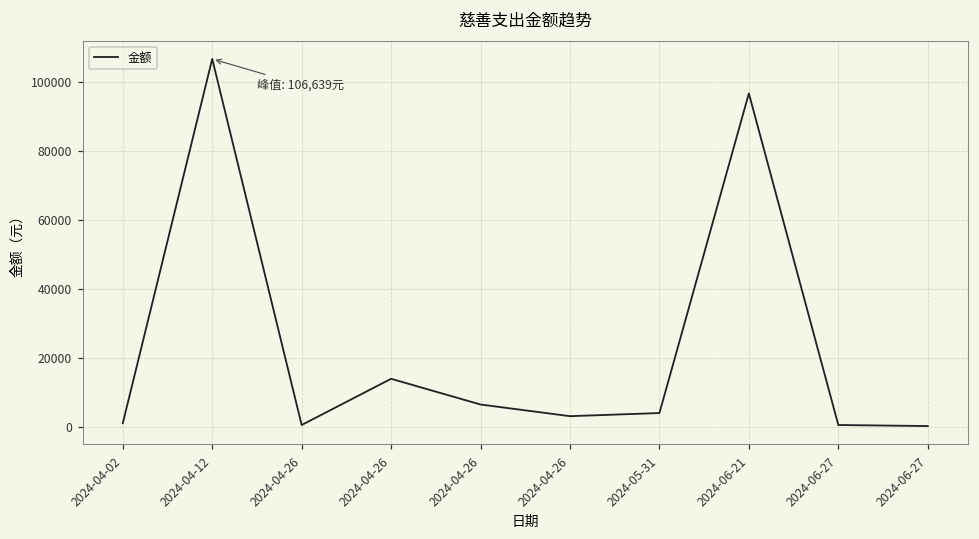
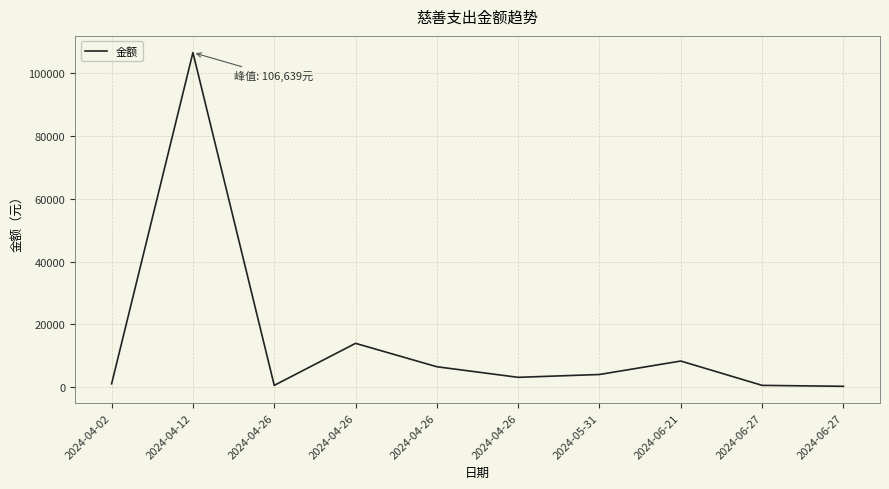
2024-06-21: 97000 -> 8000
